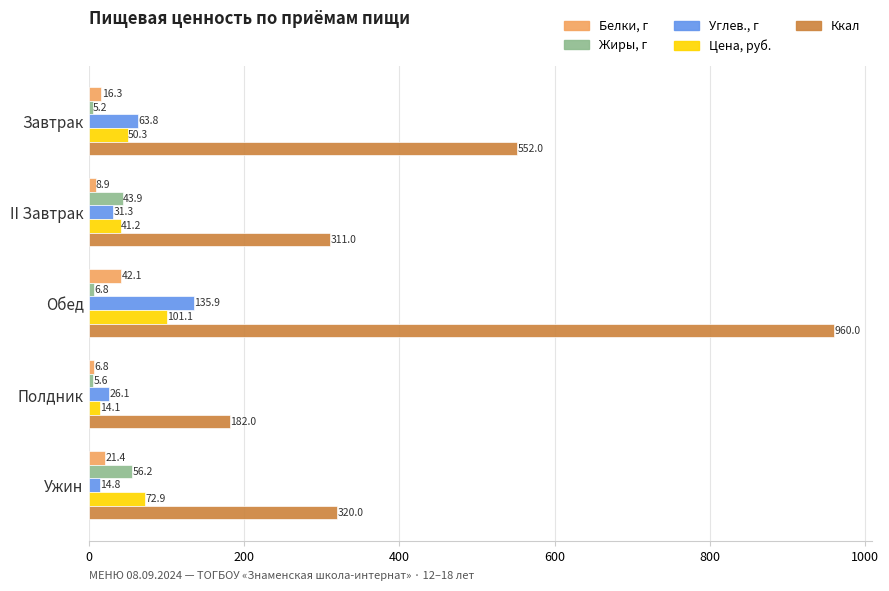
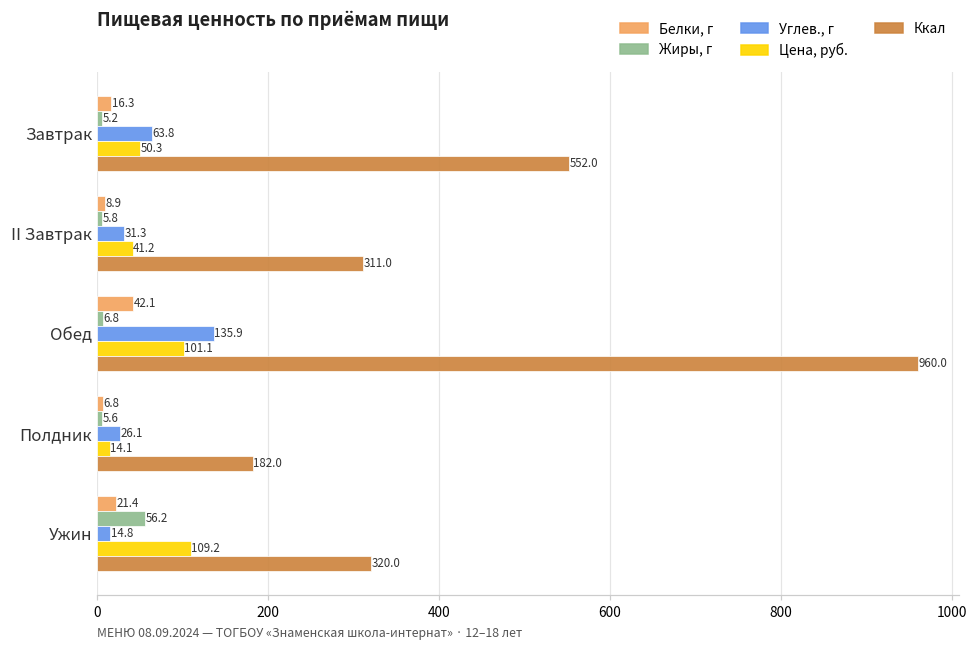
Жиры, г, II Завтрак: 43.9 -> 5.8
Цена, руб., Ужин: 72.9 -> 109.2
